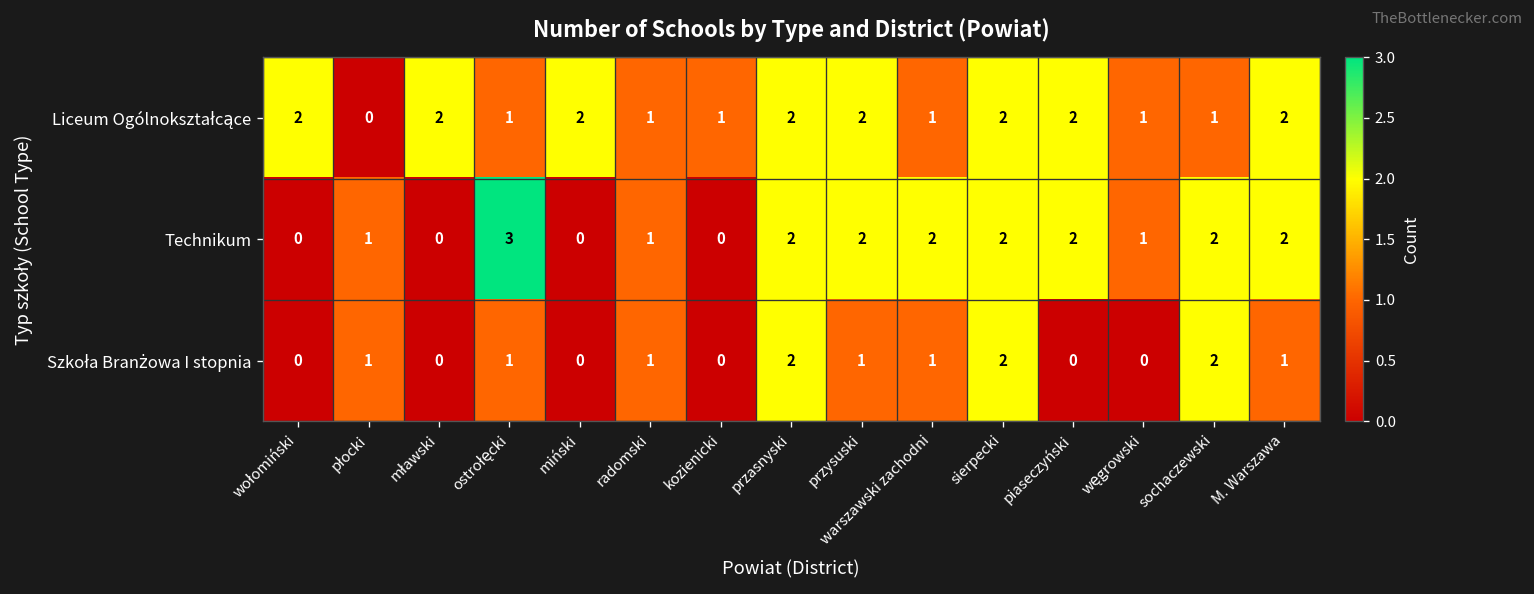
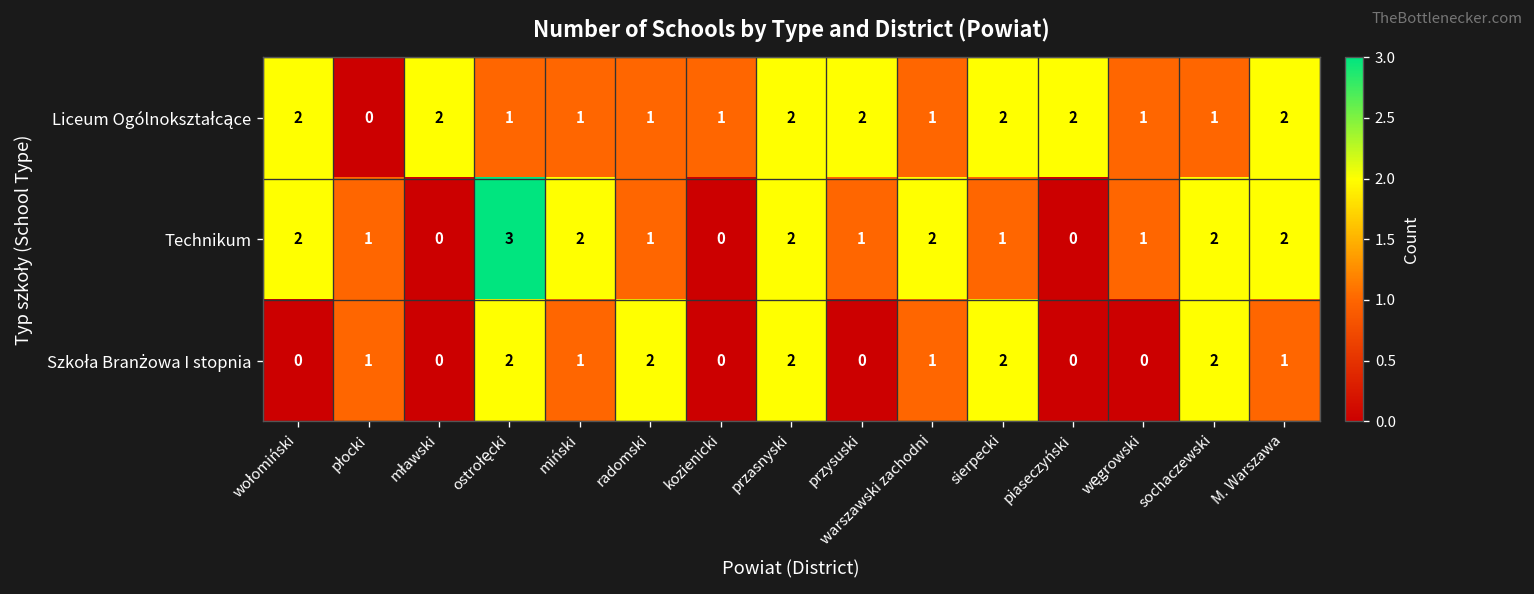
Liceum Ogólnokształcące, miński: 2 -> 1
Technikum, wołomiński: 0 -> 2
Technikum, miński: 0 -> 2
Technikum, przysuski: 2 -> 1
Technikum, sierpecki: 2 -> 1
Technikum, piaseczyński: 2 -> 0
Szkoła Branżowa I stopnia, ostrołęcki: 1 -> 2
Szkoła Branżowa I stopnia, miński: 0 -> 1
Szkoła Branżowa I stopnia, radomski: 1 -> 2
Szkoła Branżowa I stopnia, przysuski: 1 -> 0
